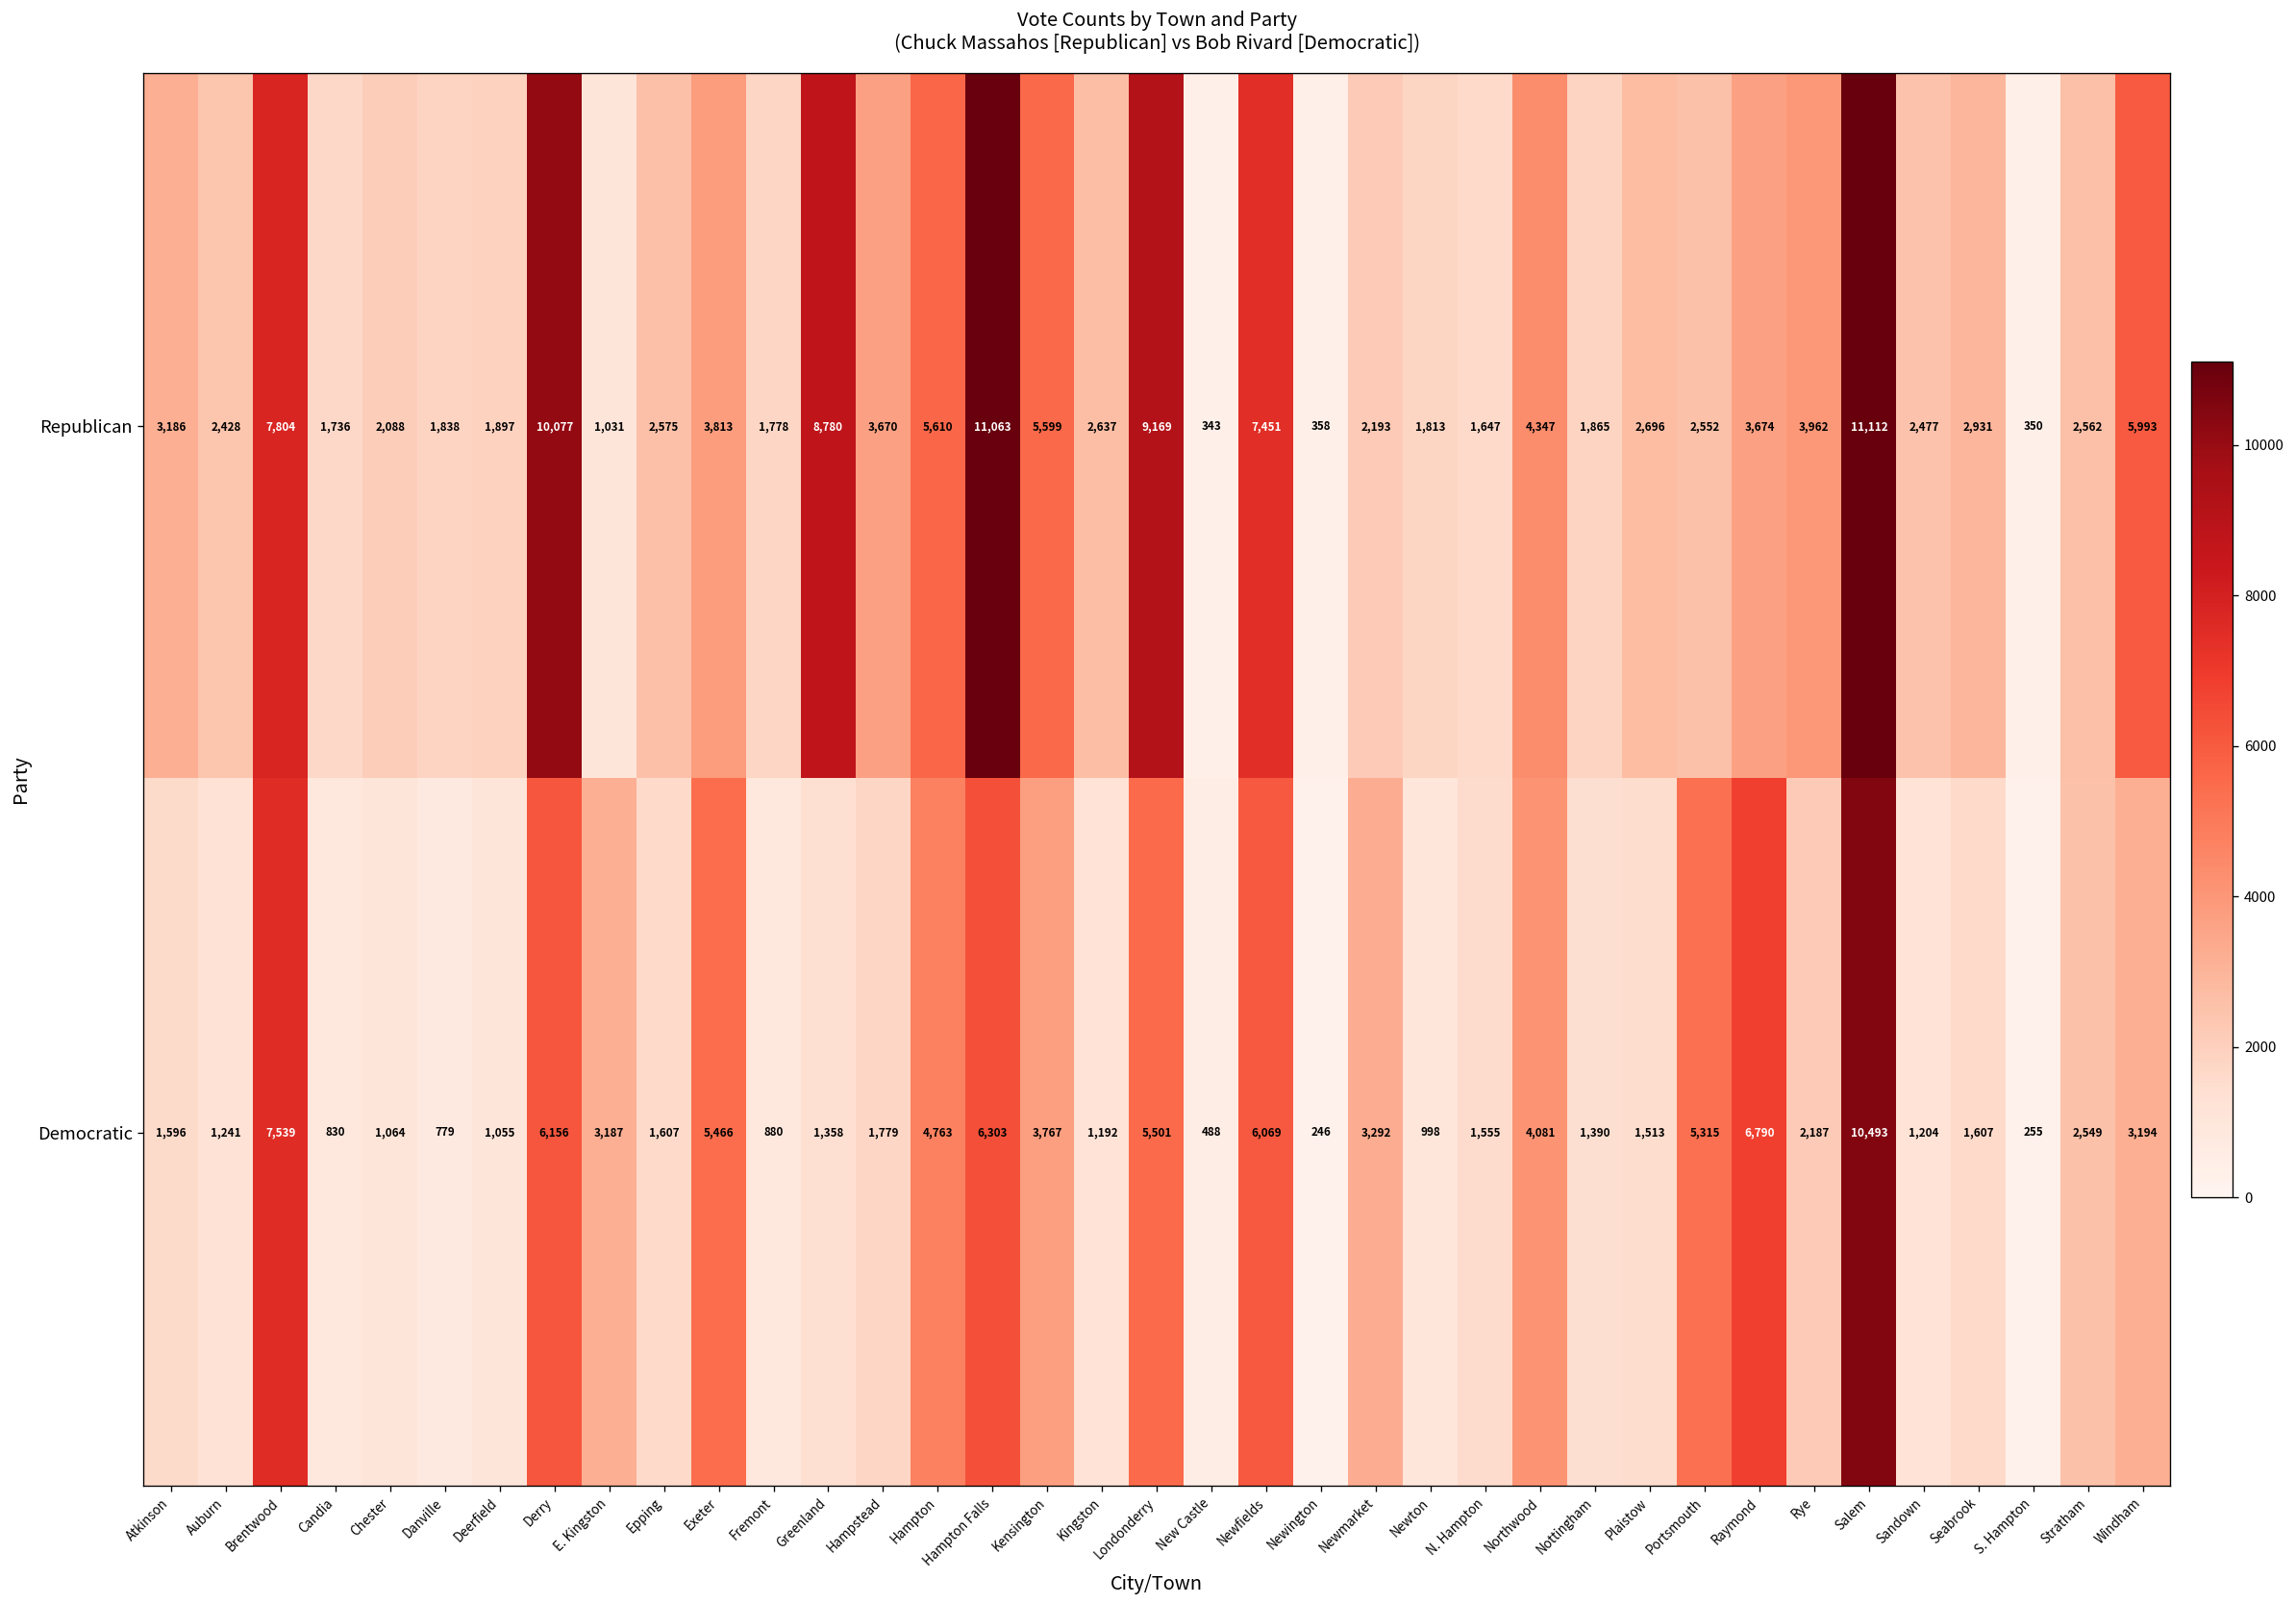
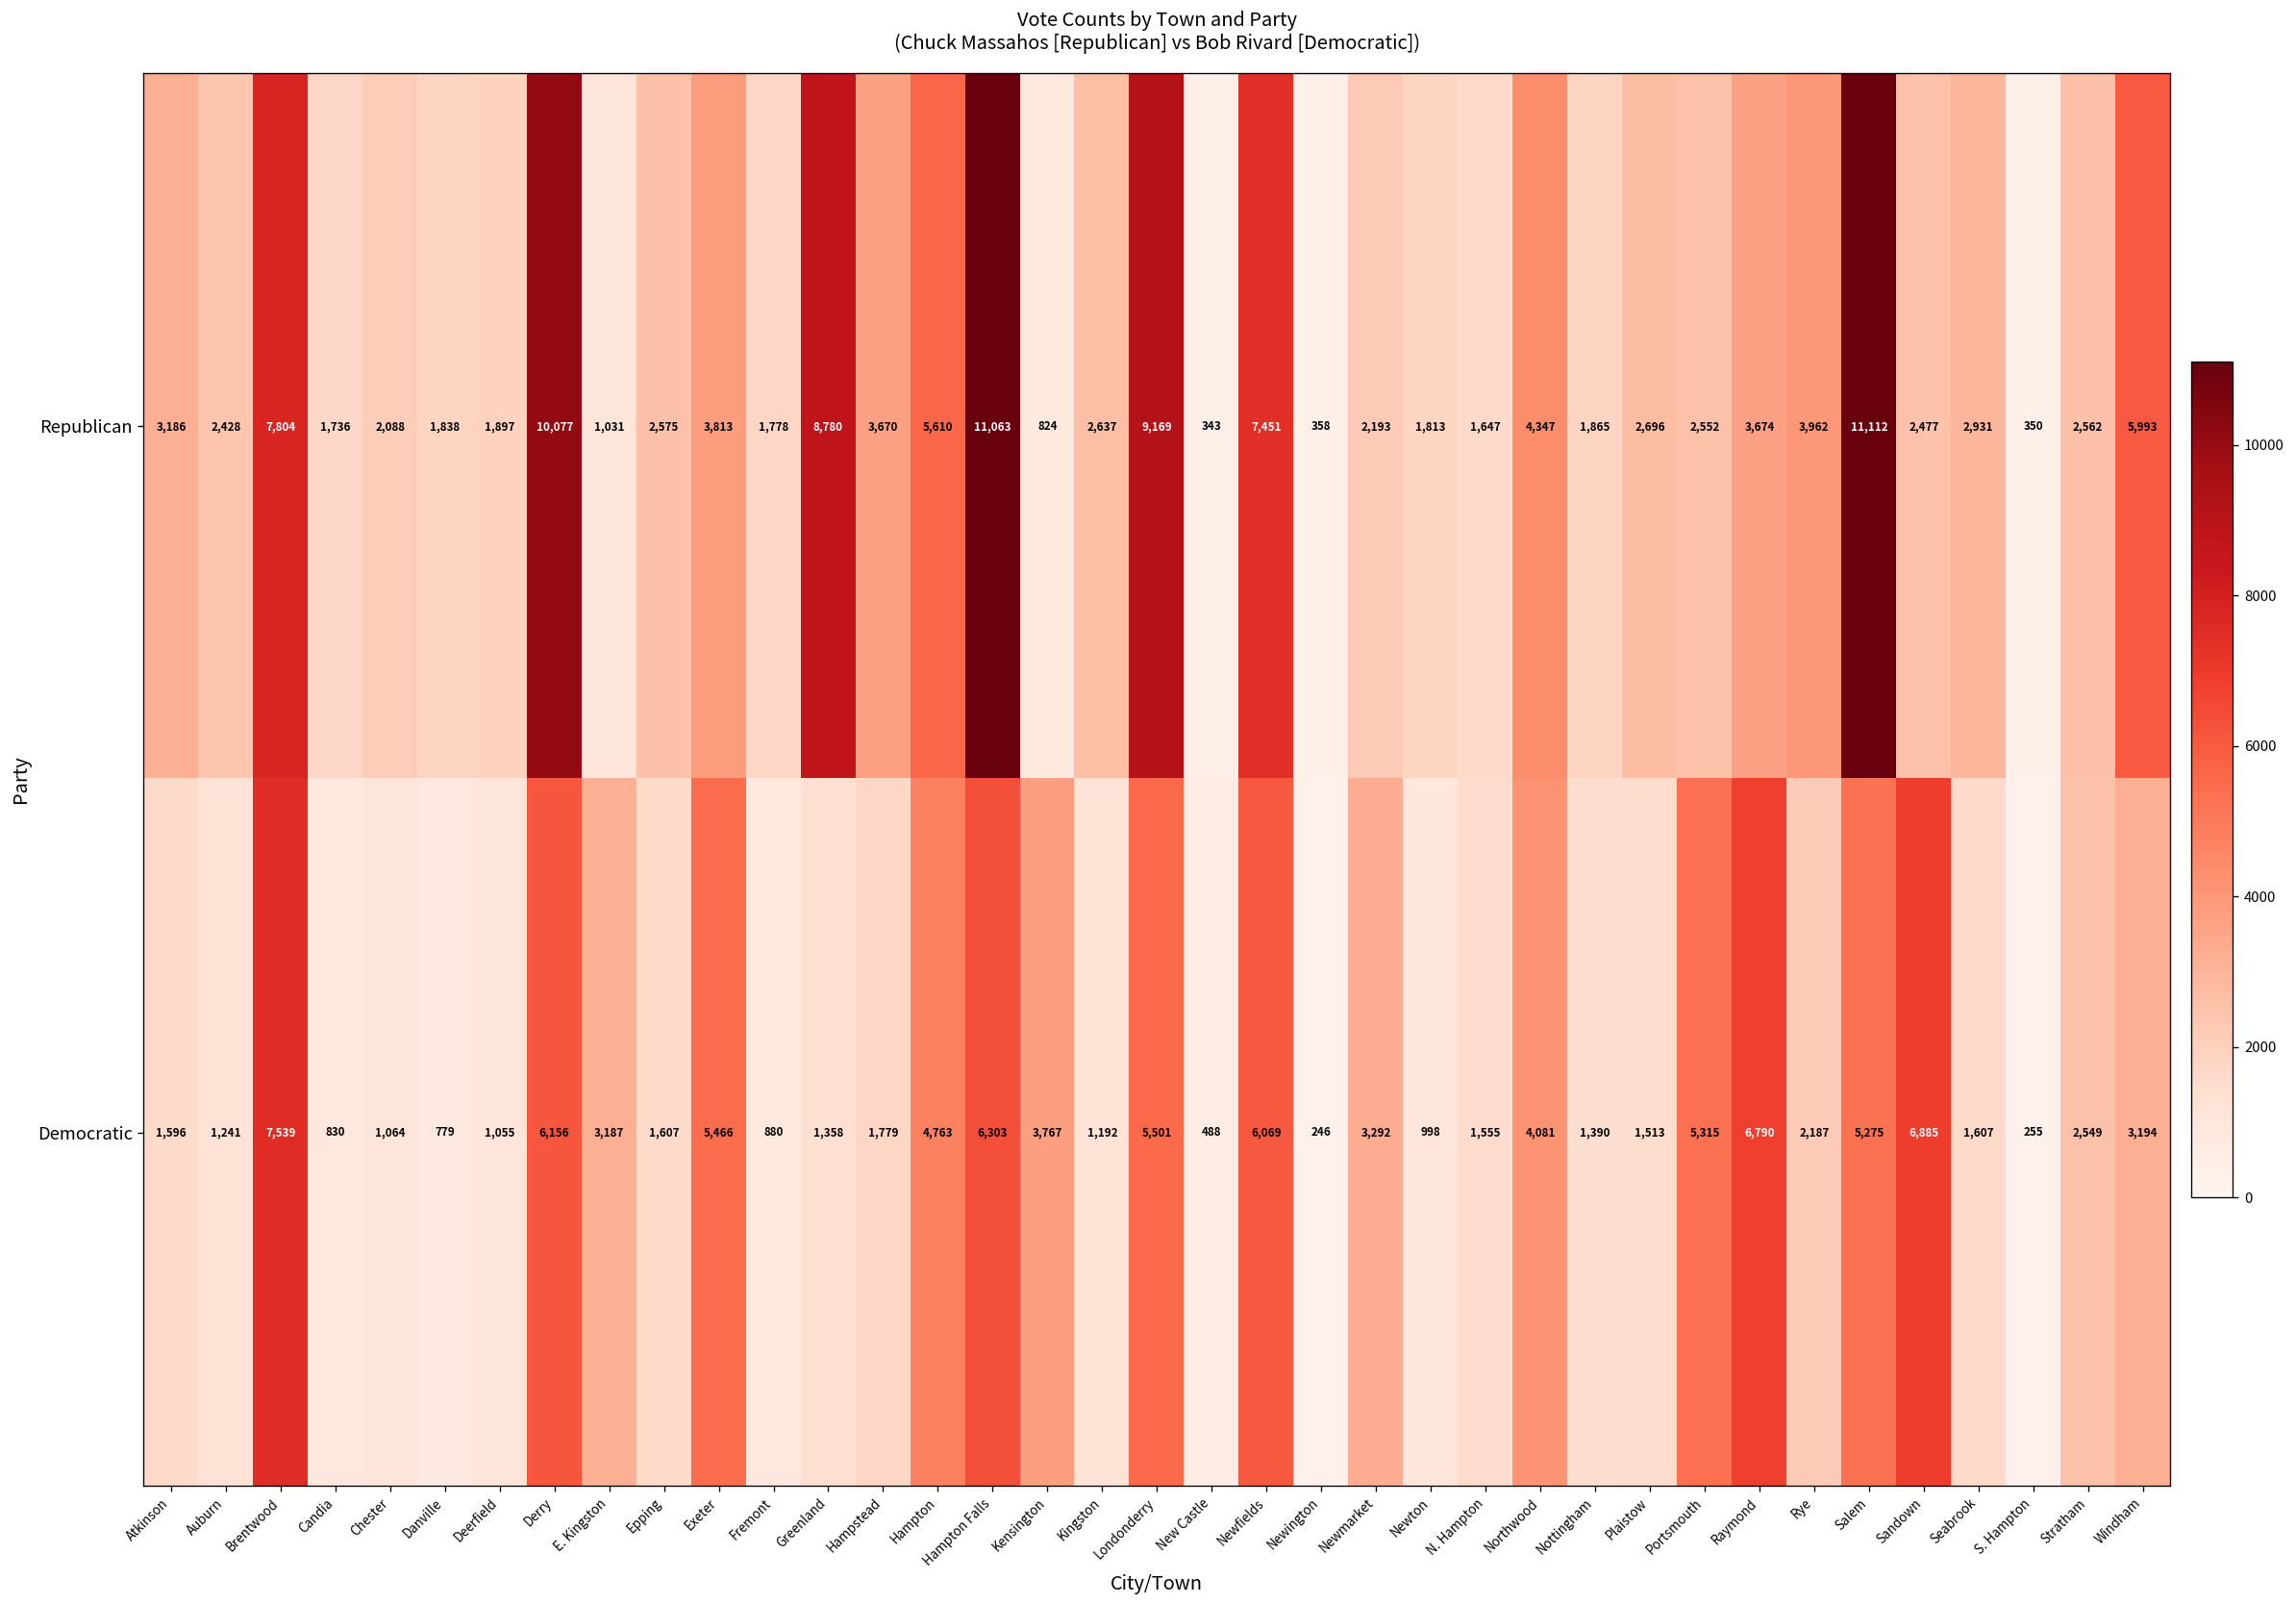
Republican, Kensington: 5,599 -> 824
Democratic, Salem: 10,493 -> 5,275
Democratic, Sandown: 1,204 -> 6,885
